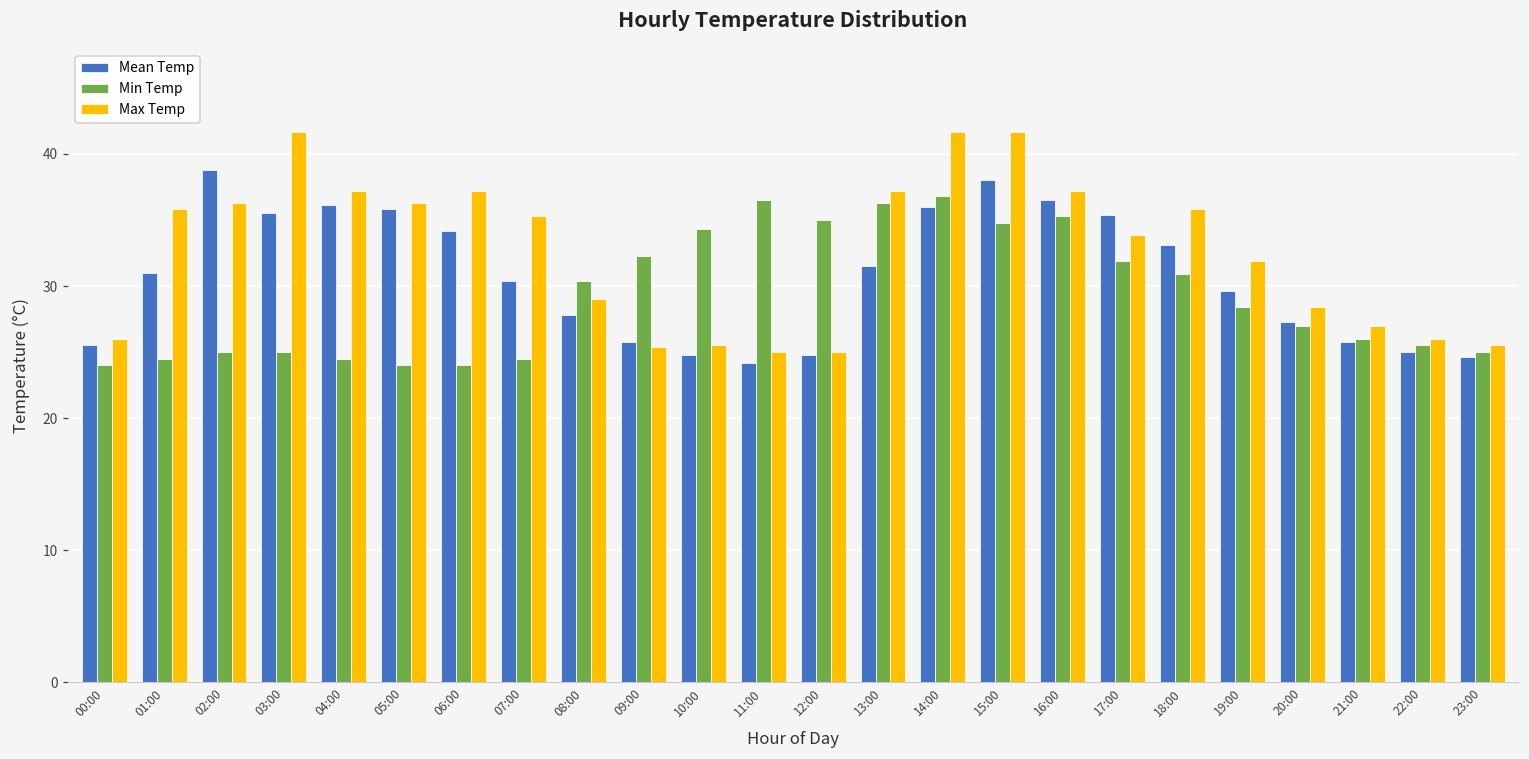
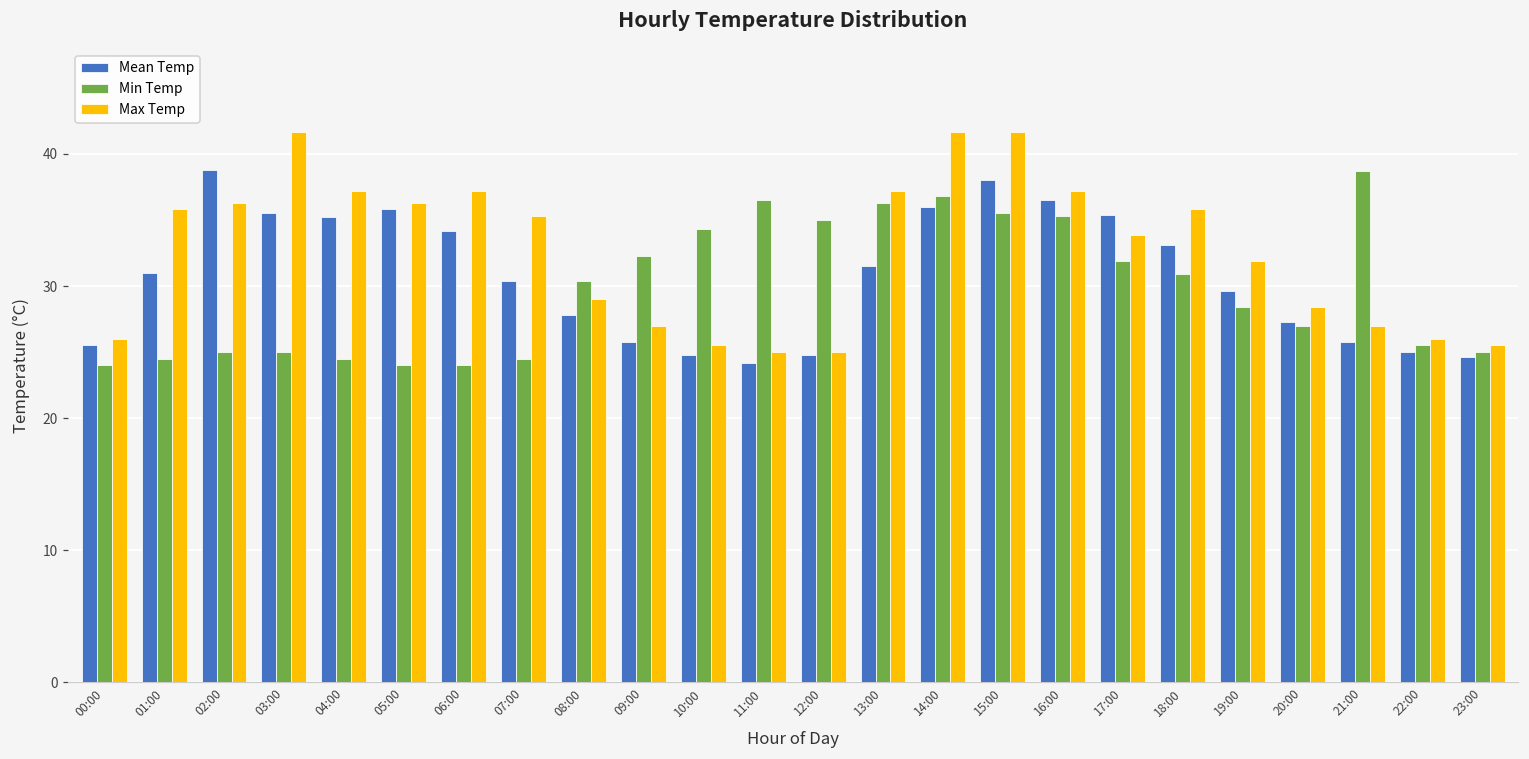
Mean Temp, 04:00: 36.1 -> 35.2
Max Temp, 09:00: 25.4 -> 27.0
Min Temp, 15:00: 34.8 -> 35.5
Min Temp, 21:00: 26.0 -> 38.7
